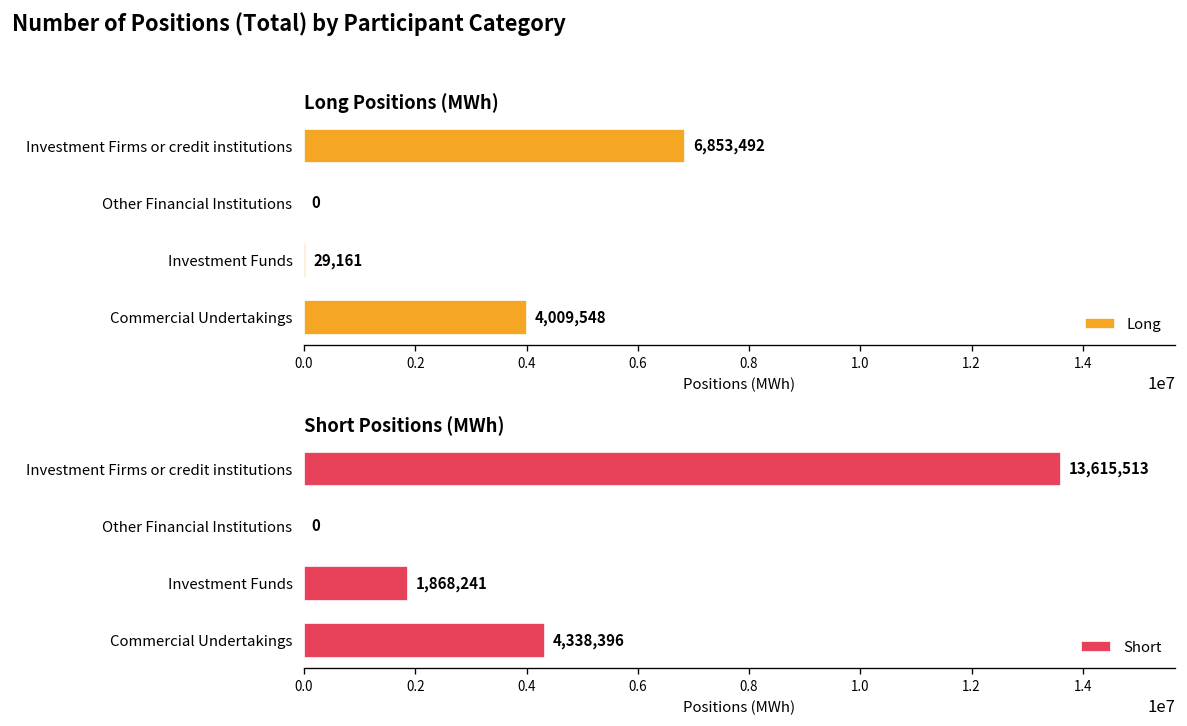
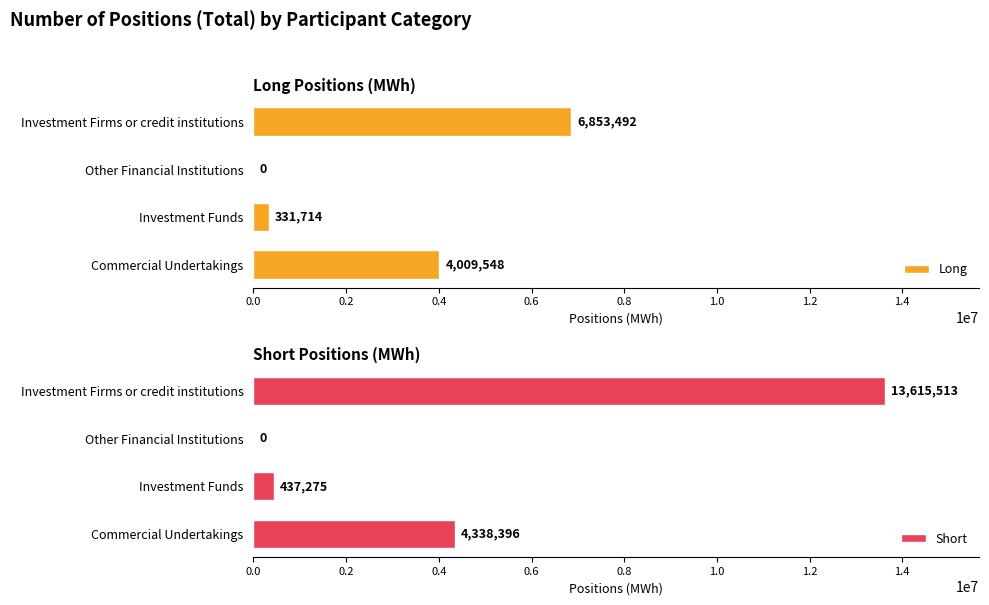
Long Positions (MWh), Investment Funds: 29,161 -> 331,714
Short Positions (MWh), Investment Funds: 1,868,241 -> 437,275
